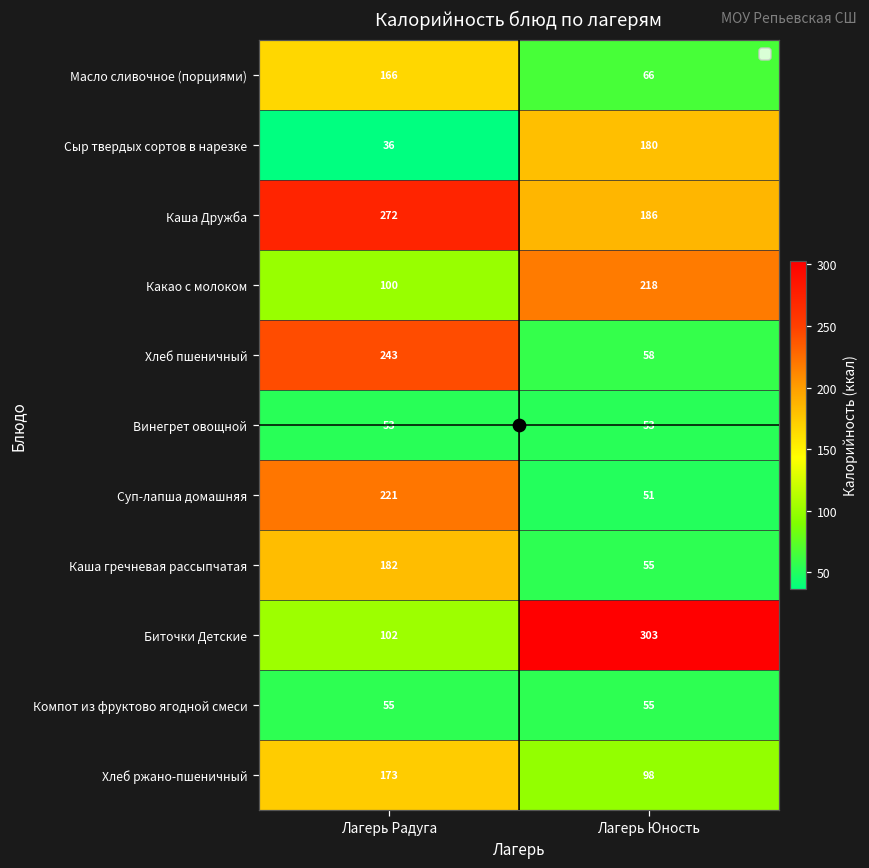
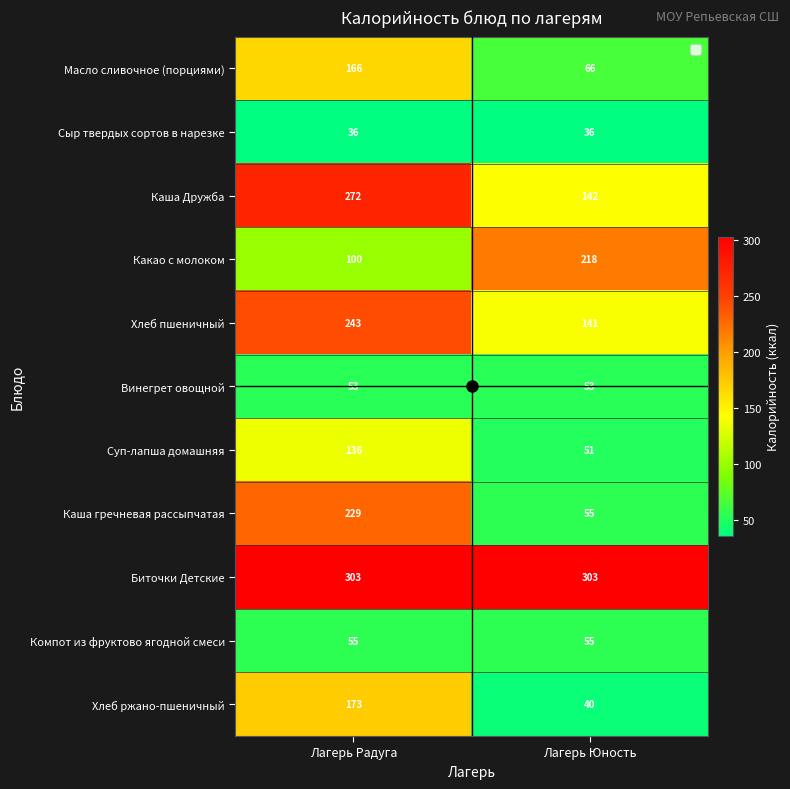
Сыр твердых сортов в нарезке, Лагерь Юность: 180 -> 36
Каша Дружба, Лагерь Юность: 186 -> 142
Хлеб пшеничный, Лагерь Юность: 58 -> 141
Суп-лапша домашняя, Лагерь Радуга: 221 -> 136
Каша гречневая рассыпчатая, Лагерь Радуга: 182 -> 229
Биточки Детские, Лагерь Радуга: 102 -> 303
Хлеб ржано-пшеничный, Лагерь Юность: 98 -> 40
